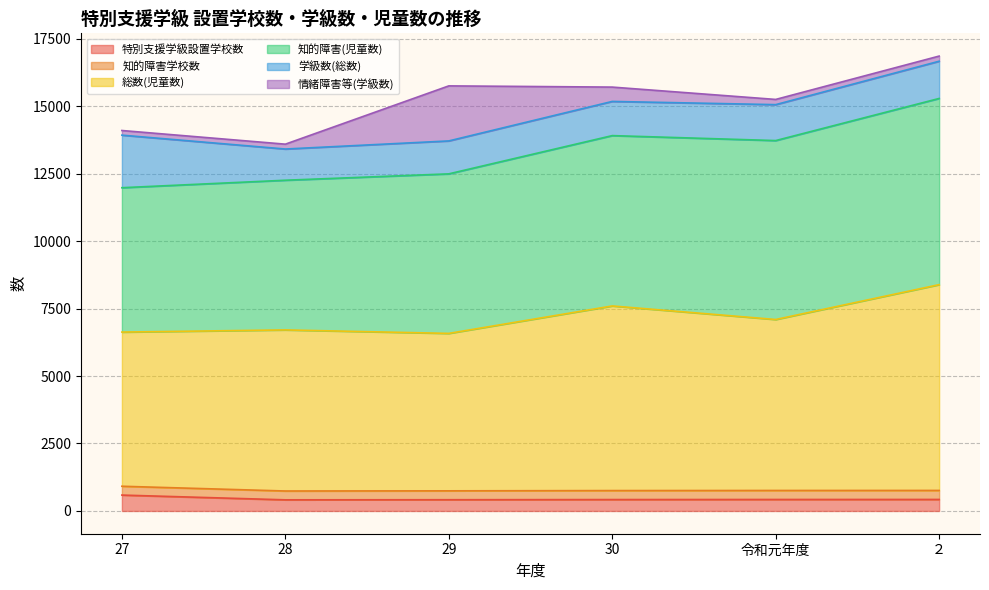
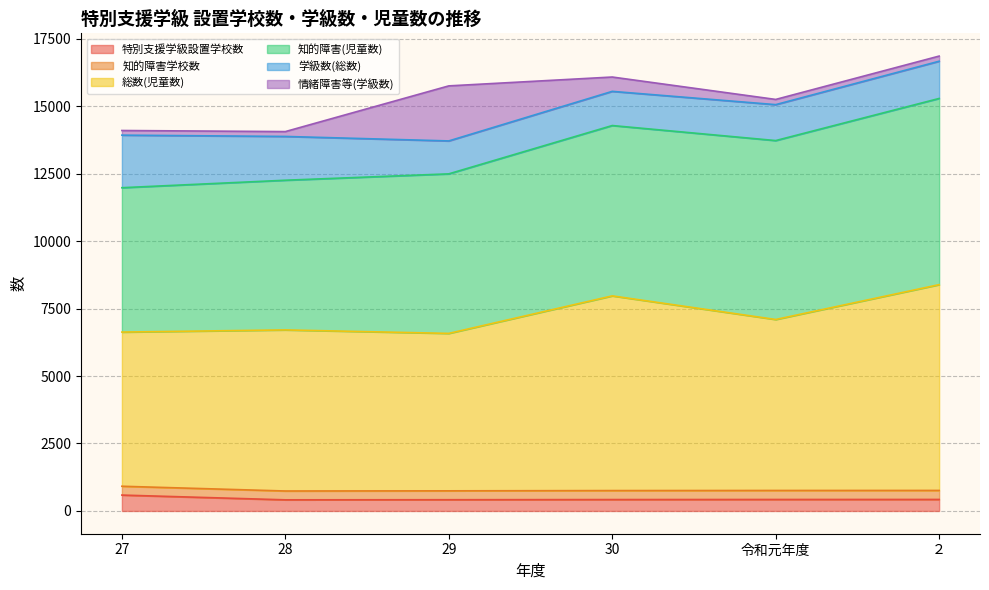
学級数(総数), 28: 1200 -> 1600
総数(児童数), 30: 6800 -> 7200
